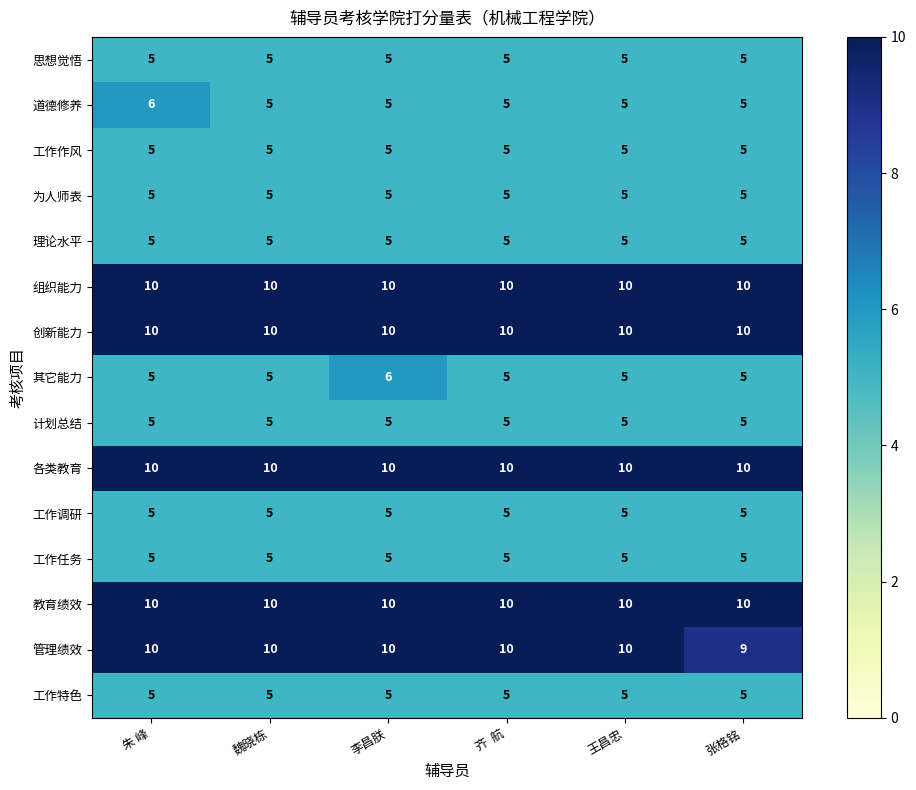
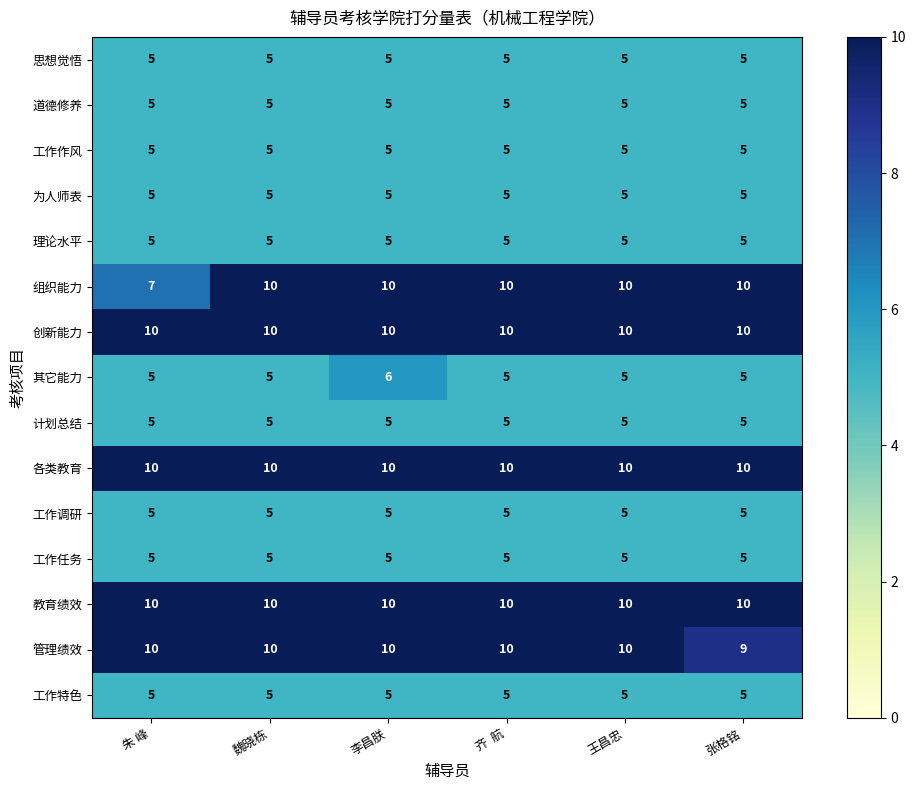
道德修养, 朱 峰: 6 -> 5
组织能力, 朱 峰: 10 -> 7
